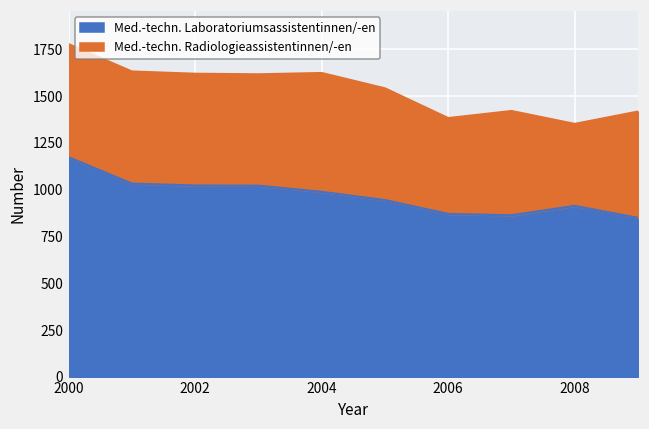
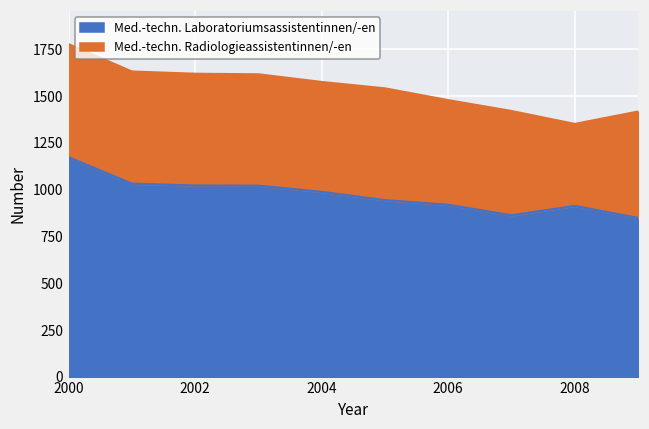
Med.-techn. Radiologieassistentinnen/-en, 2004: 640 -> 590
Med.-techn. Laboratoriumsassistentinnen/-en, 2006: 870 -> 920
Med.-techn. Radiologieassistentinnen/-en, 2006: 510 -> 560
